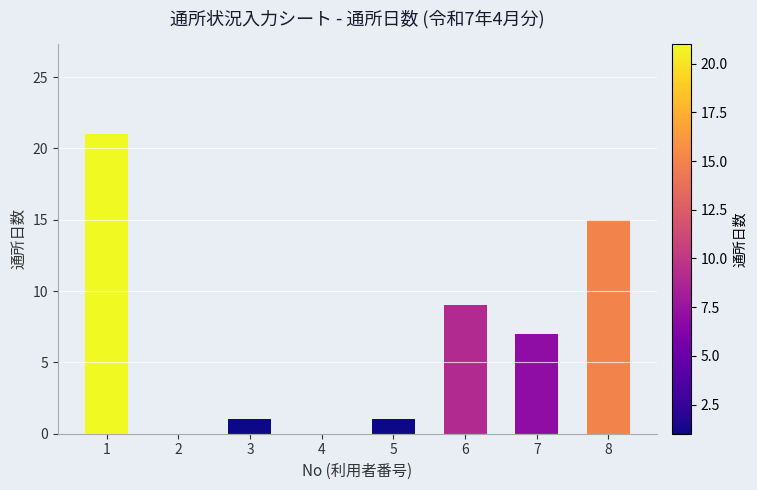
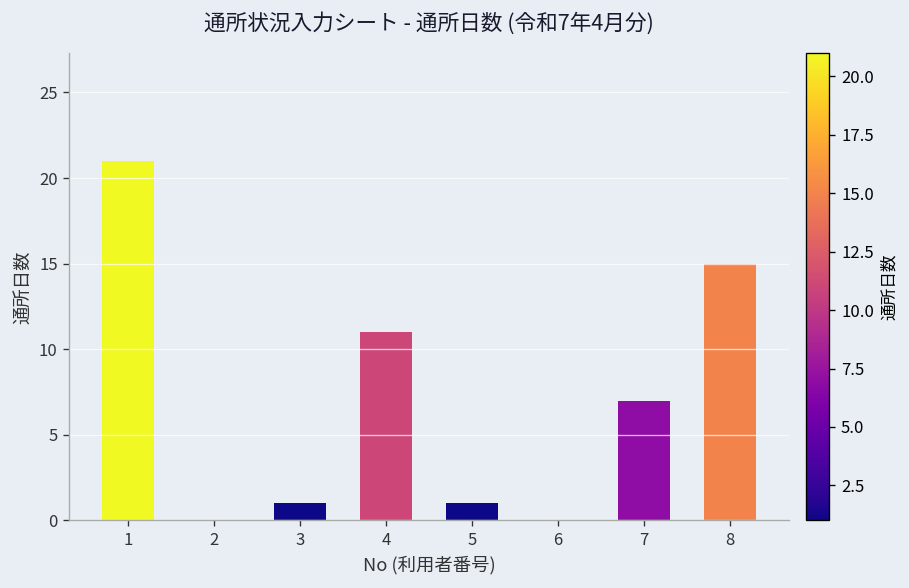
4: 0 -> 11
6: 9 -> 0
